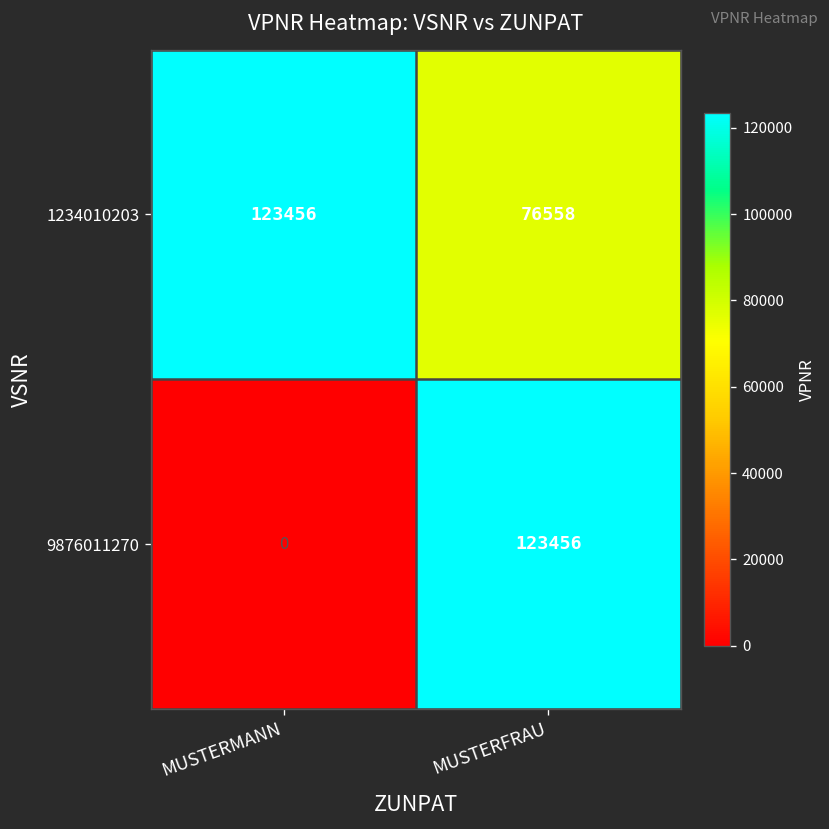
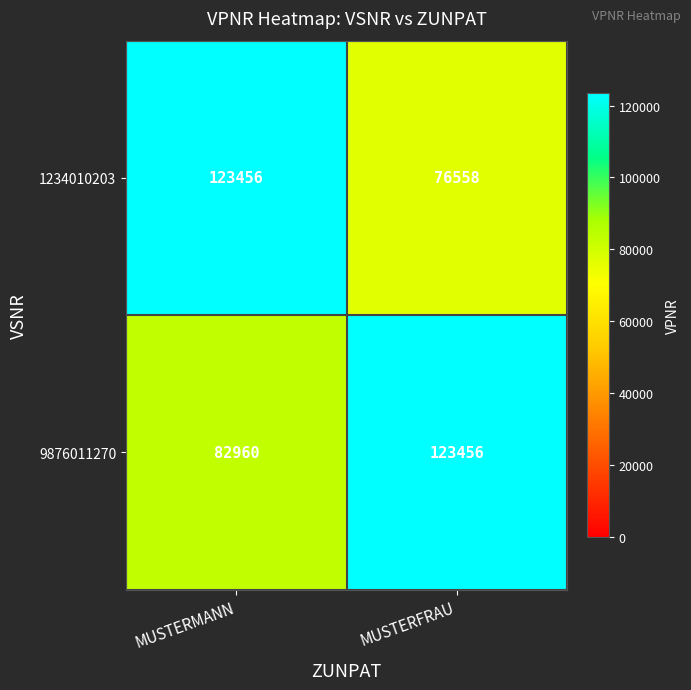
9876011270, MUSTERMANN: 0 -> 82960
